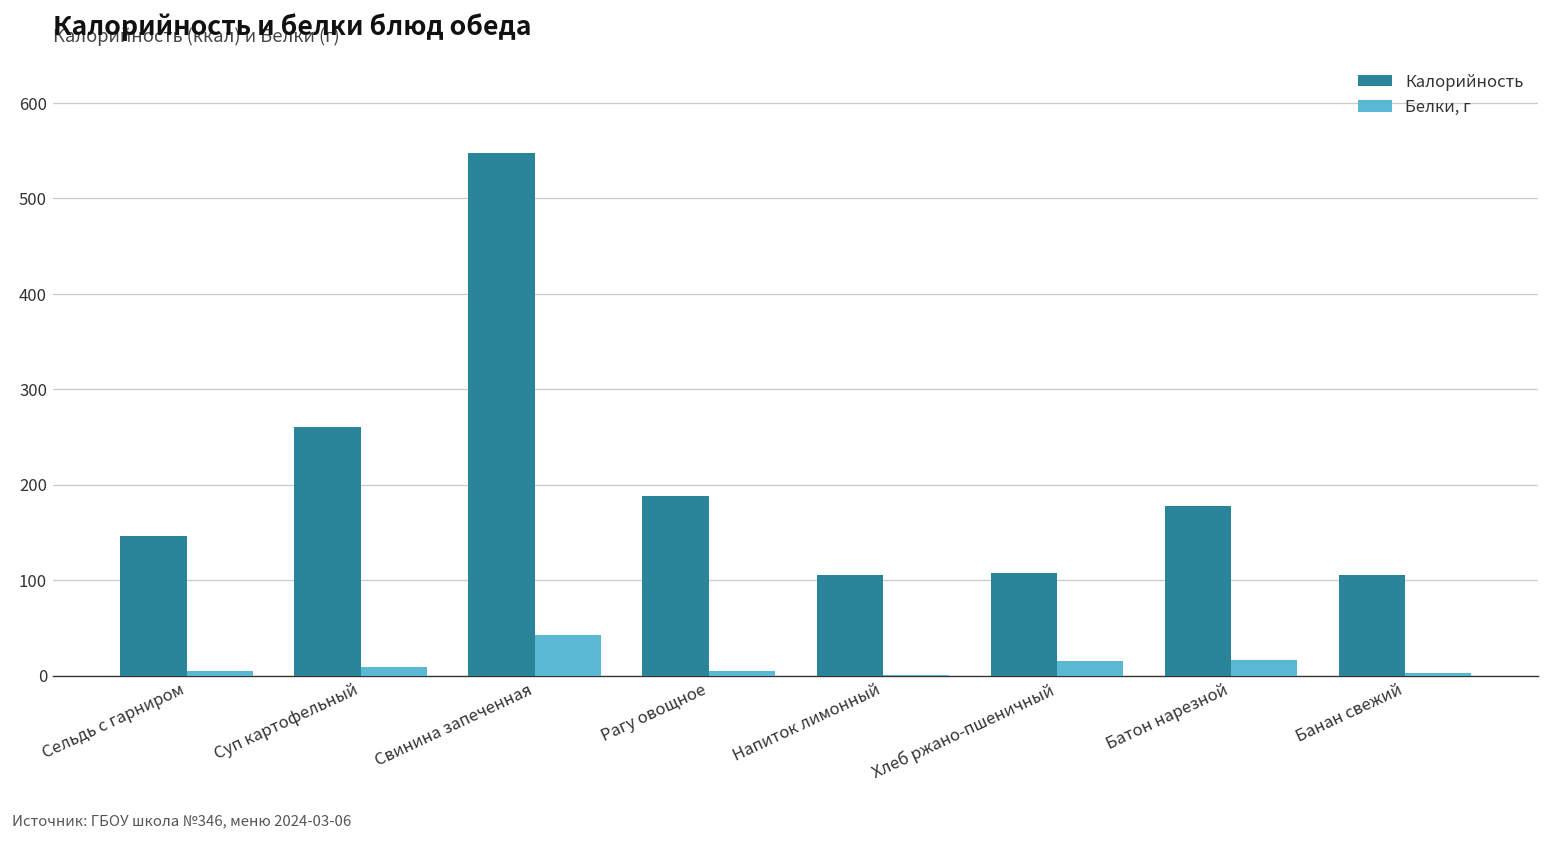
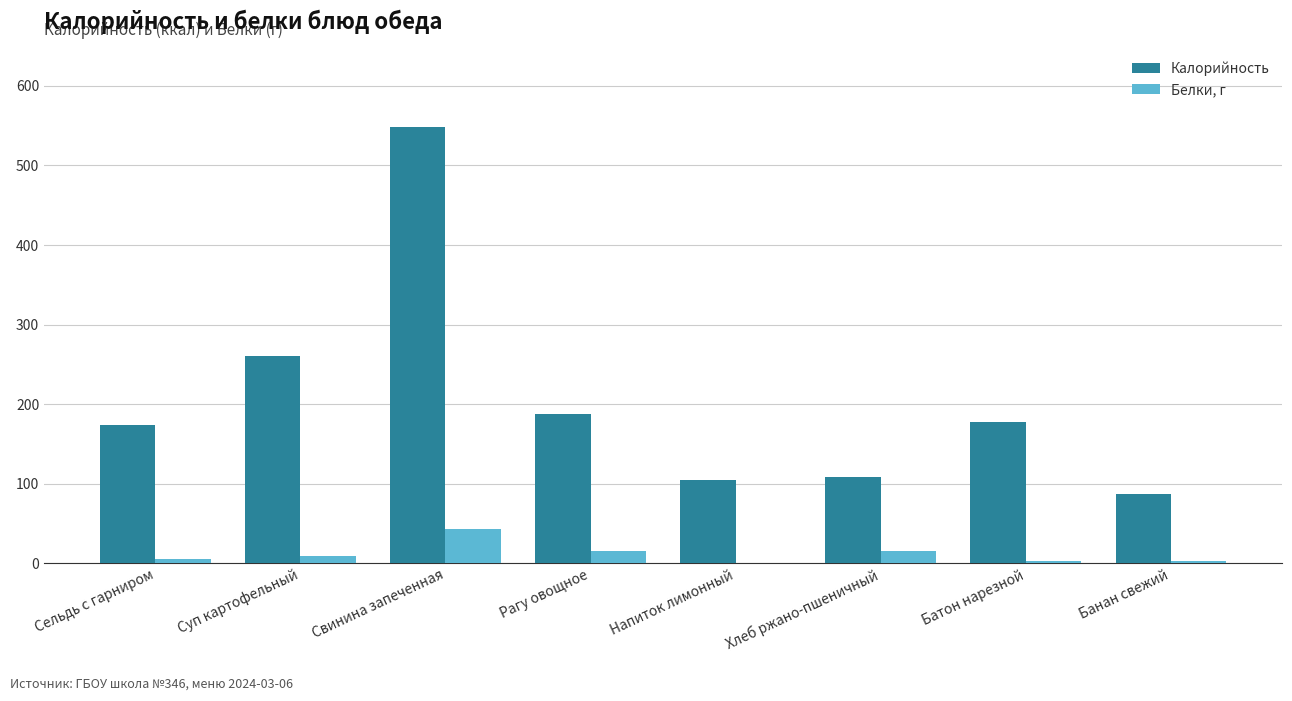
Калорийность, Сельдь с гарниром: 150 -> 170
Белки, г, Рагу овощное: 0 -> 20
Белки, г, Батон нарезной: 20 -> 0
Калорийность, Банан свежий: 110 -> 90
